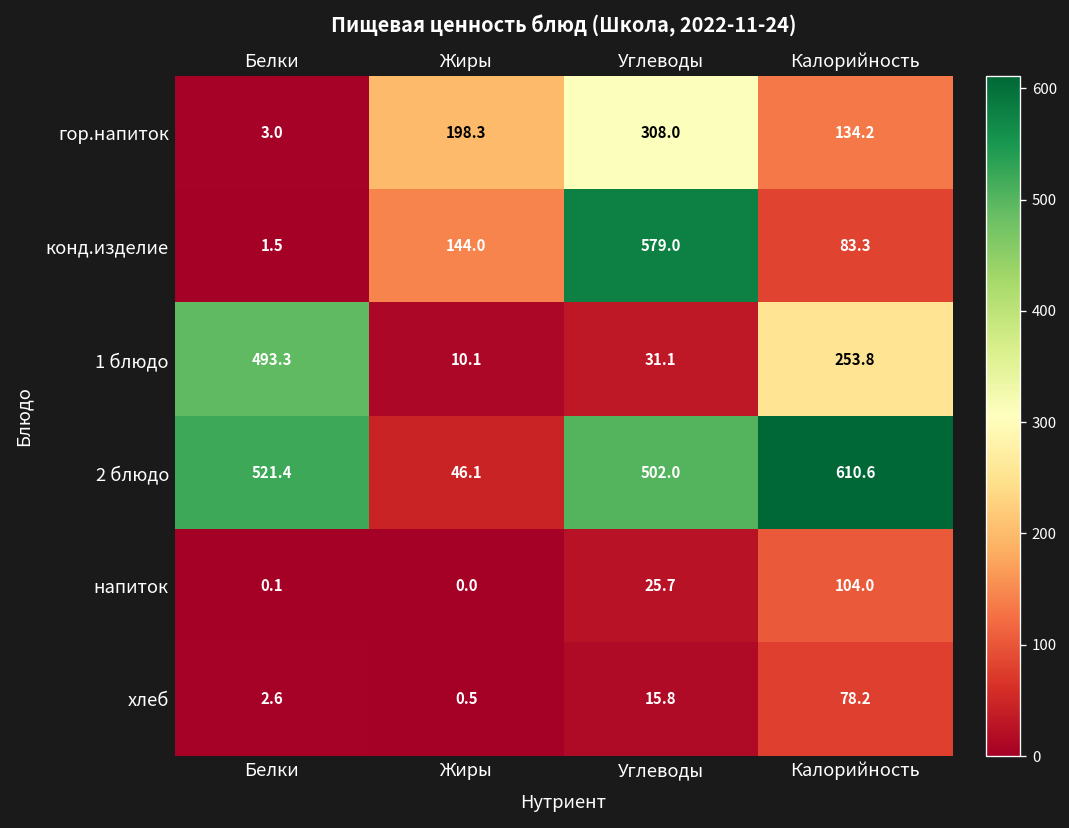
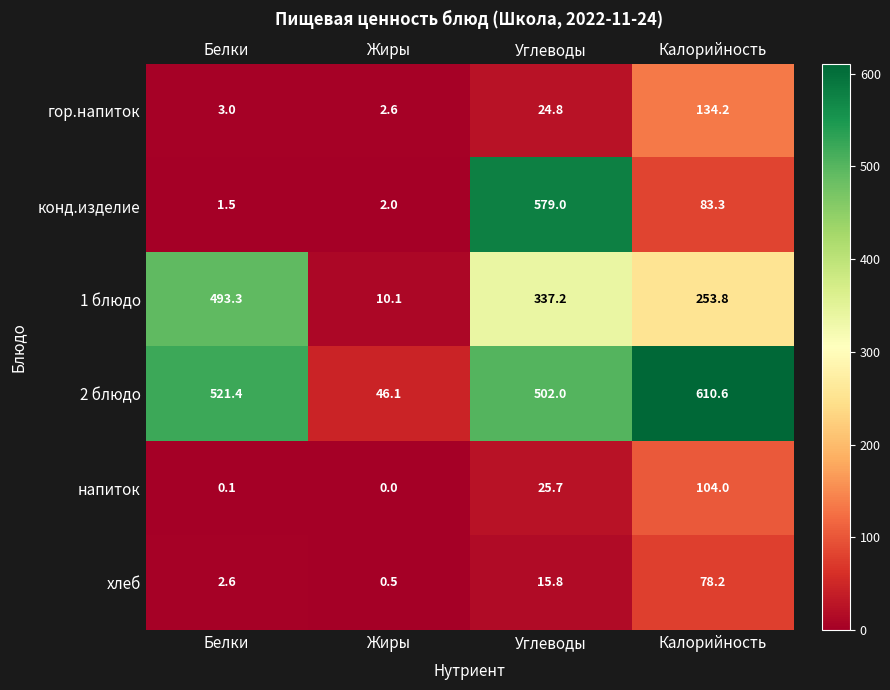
гор.напиток, Жиры: 198.3 -> 2.6
гор.напиток, Углеводы: 308.0 -> 24.8
конд.изделие, Жиры: 144.0 -> 2.0
1 блюдо, Углеводы: 31.1 -> 337.2
